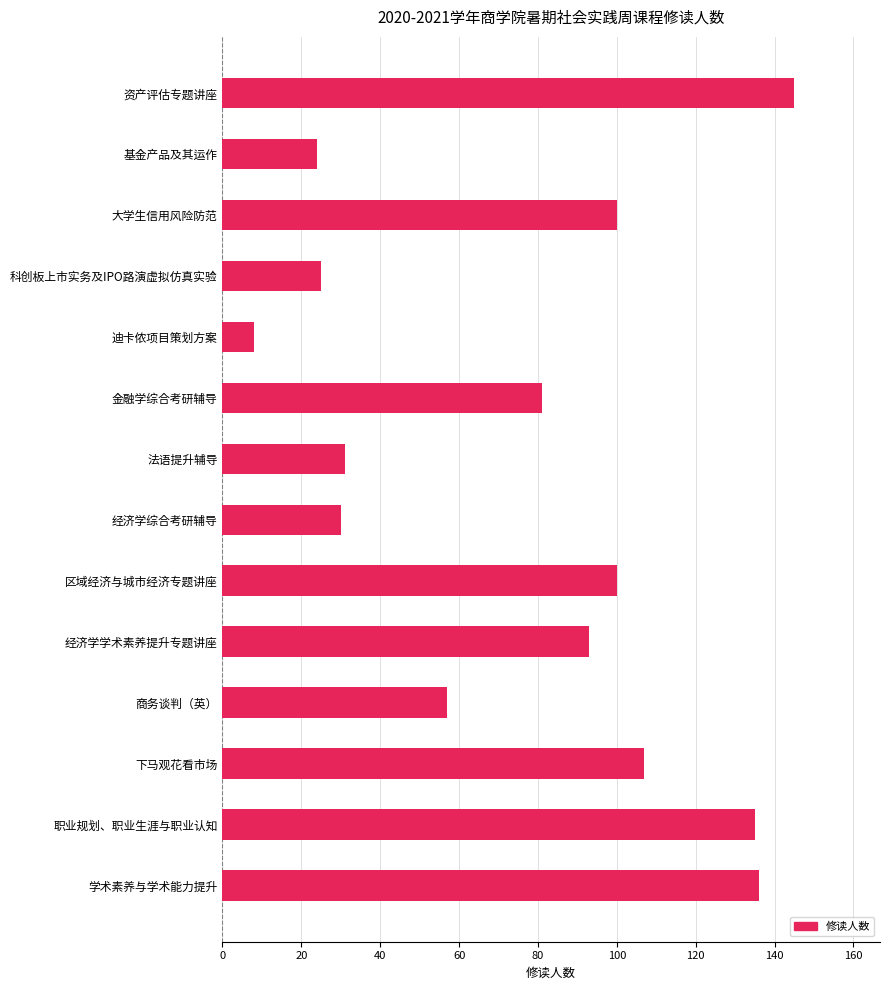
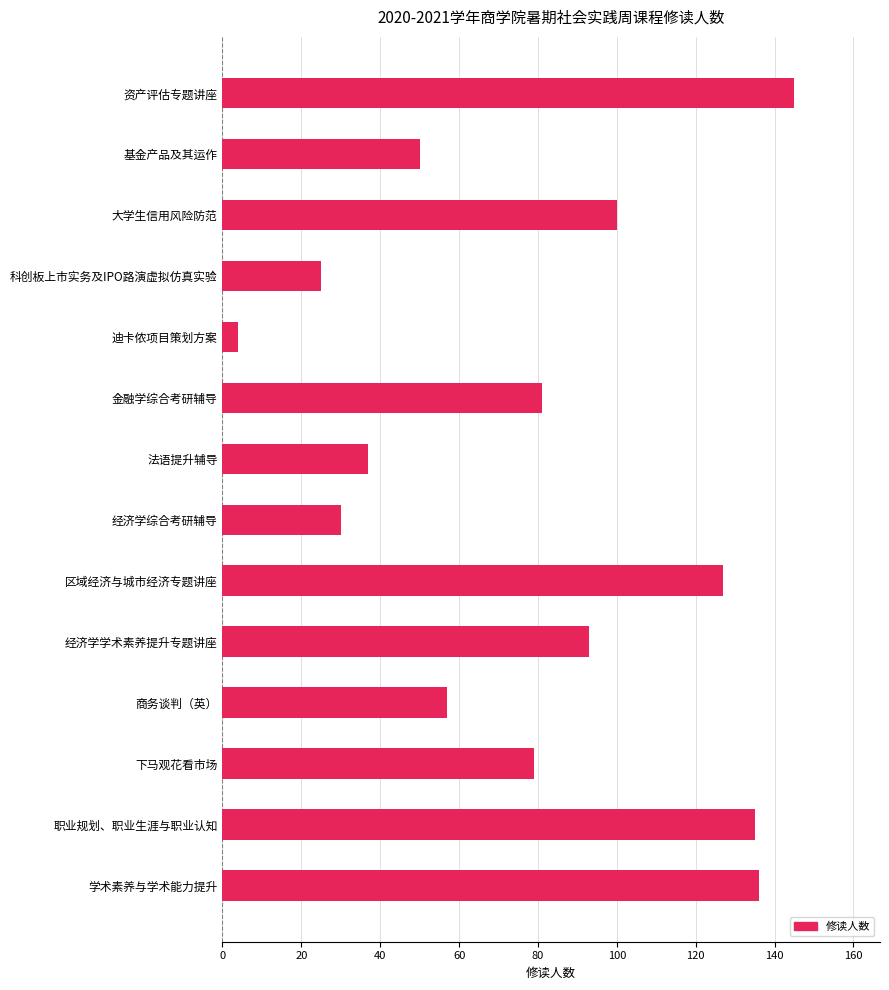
基金产品及其运作: 24 -> 50
迪卡侬项目策划方案: 8 -> 4
法语提升辅导: 31 -> 37
区域经济与城市经济专题讲座: 100 -> 127
下马观花看市场: 107 -> 79
